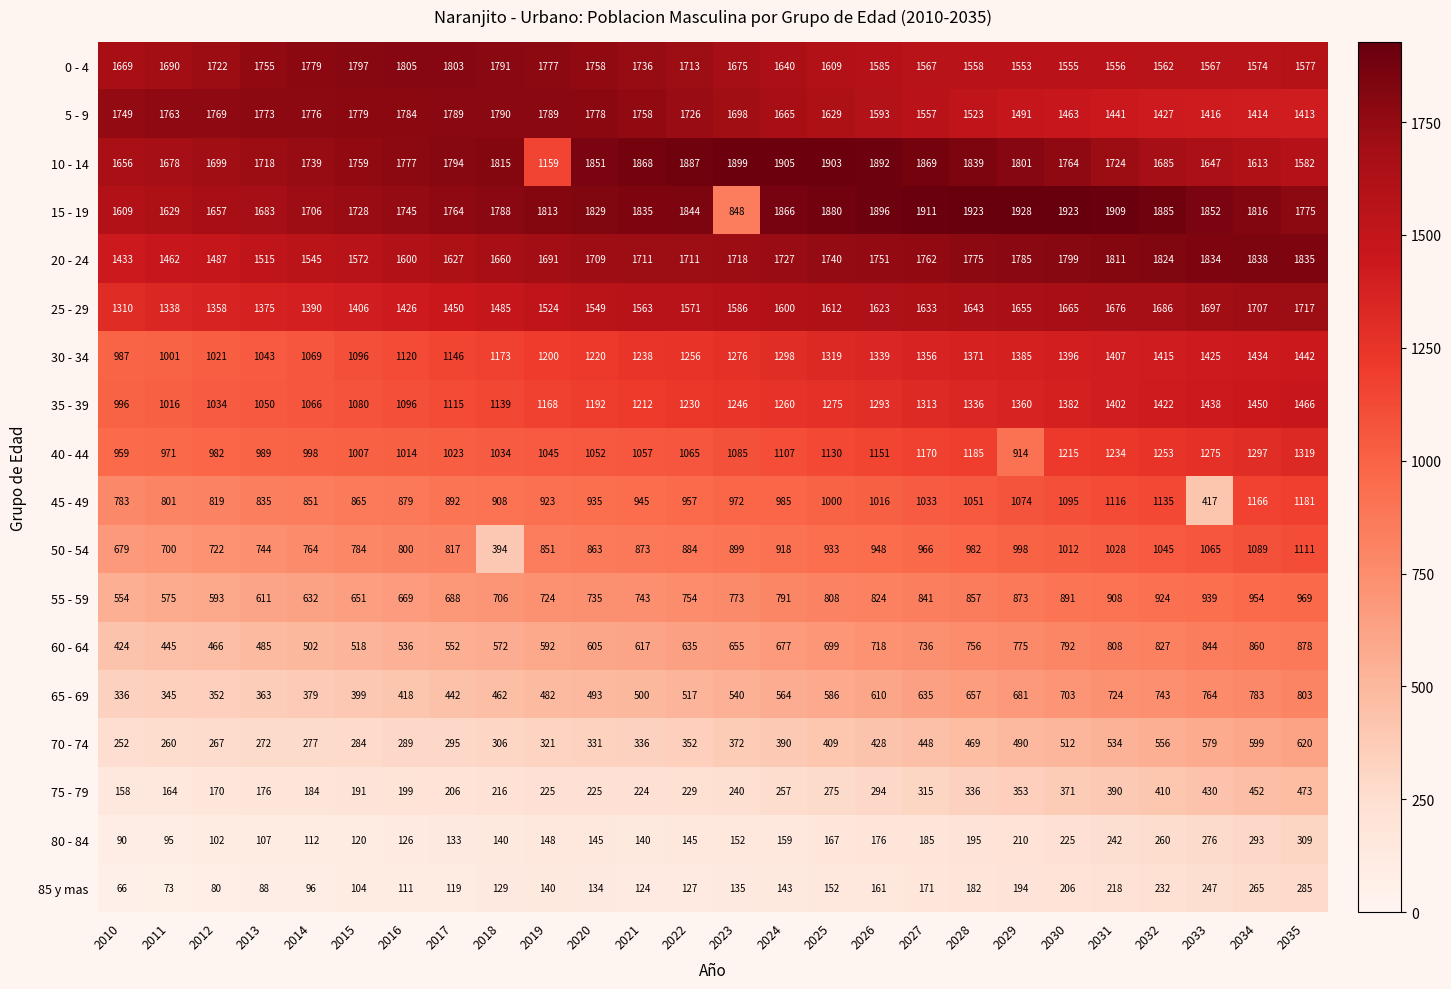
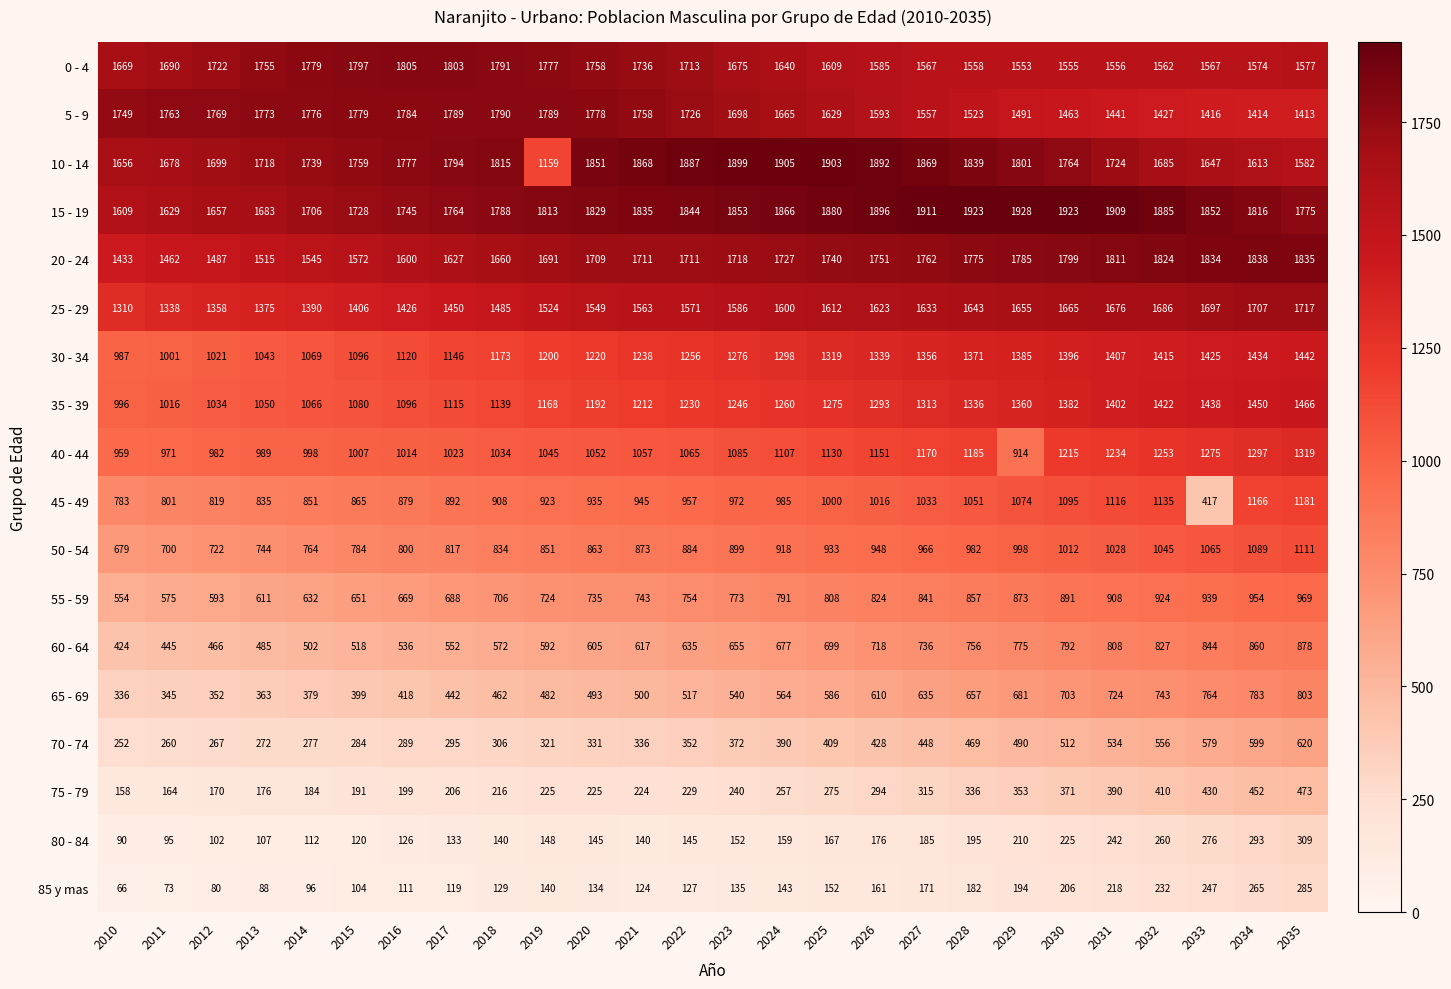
15 - 19, 2023: 848 -> 1853
50 - 54, 2018: 394 -> 834
